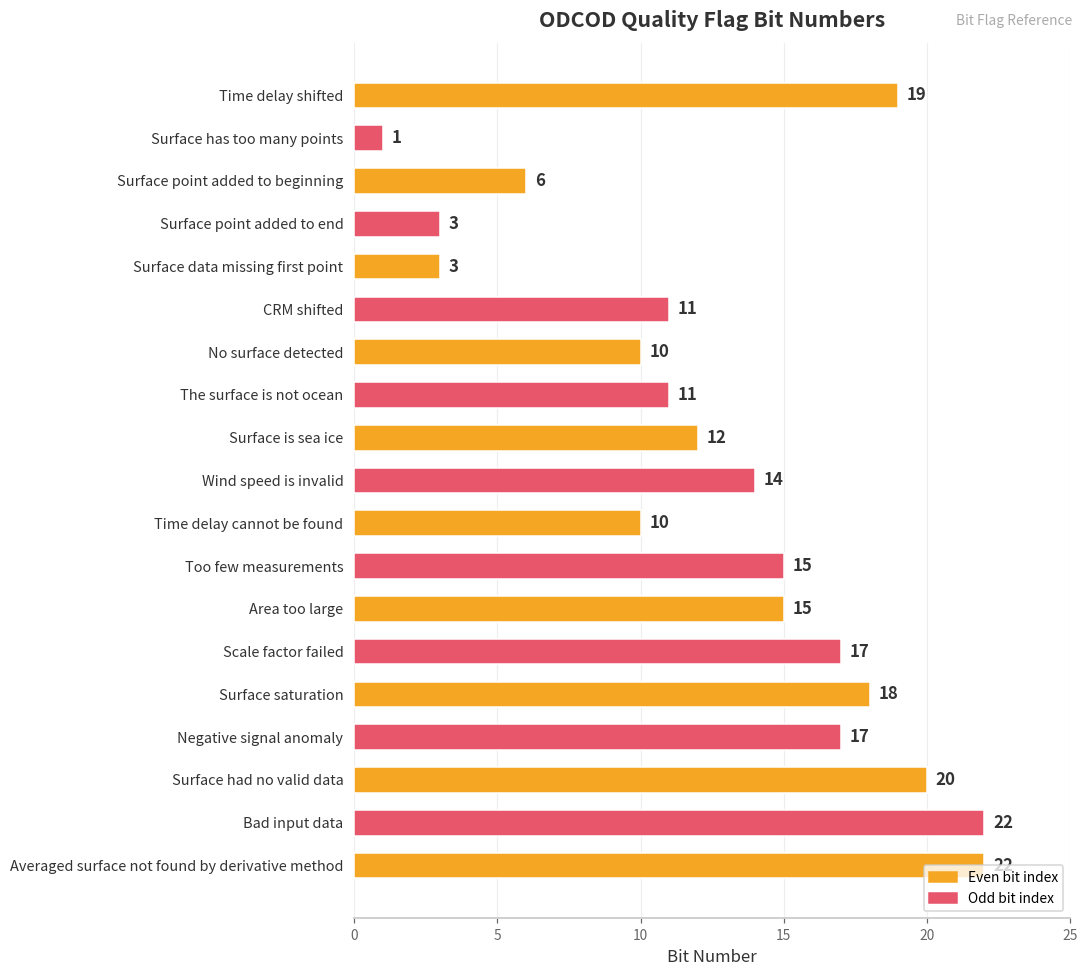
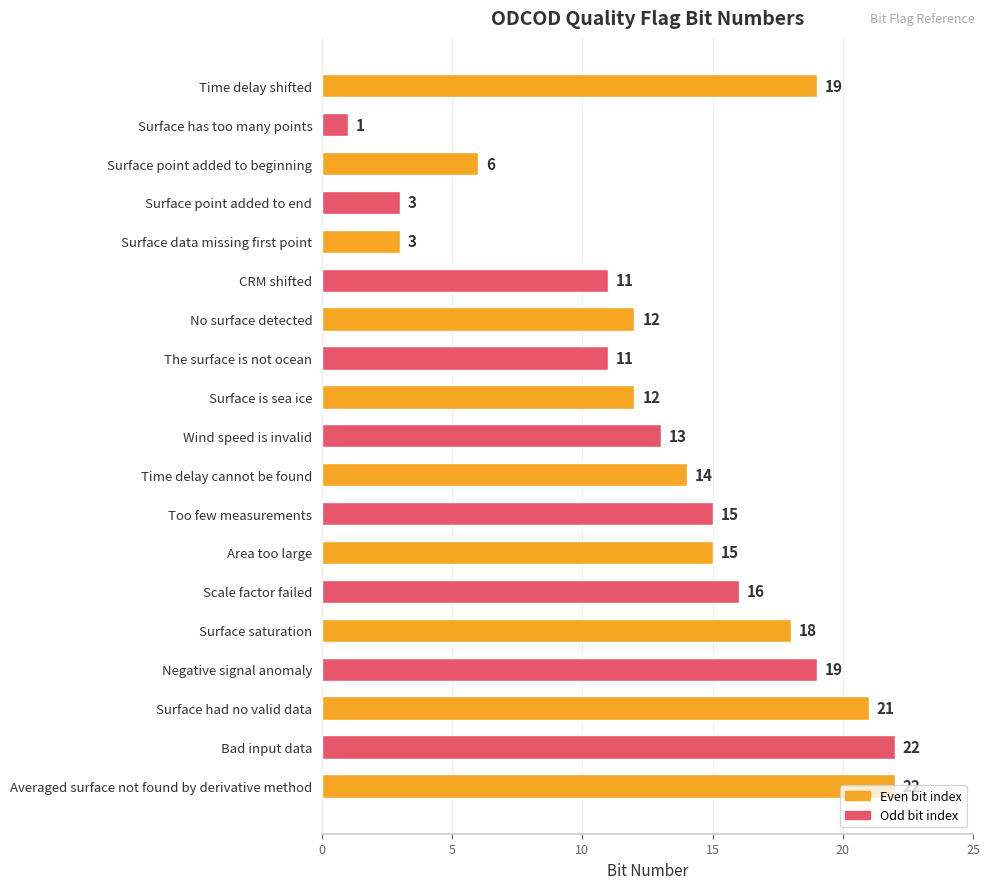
No surface detected: 10 -> 12
Wind speed is invalid: 14 -> 13
Time delay cannot be found: 10 -> 14
Scale factor failed: 17 -> 16
Negative signal anomaly: 17 -> 19
Surface had no valid data: 20 -> 21
